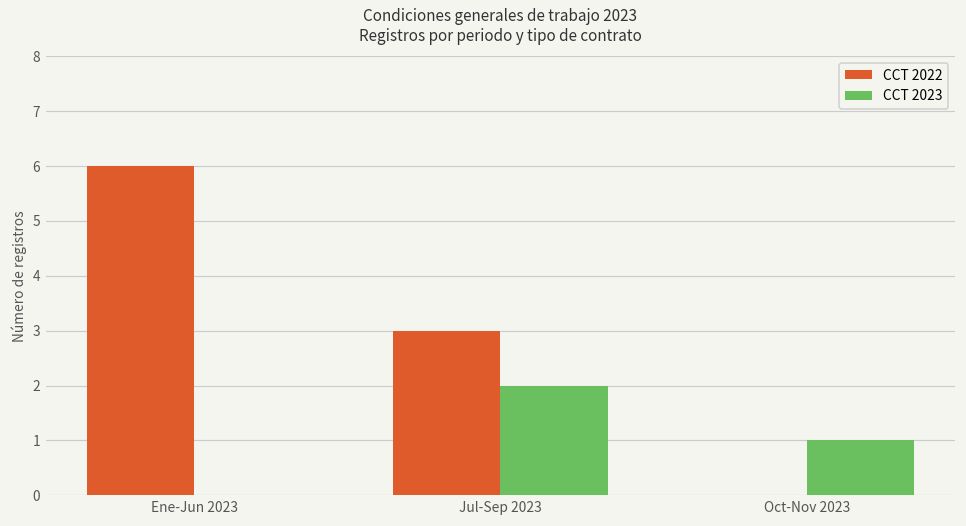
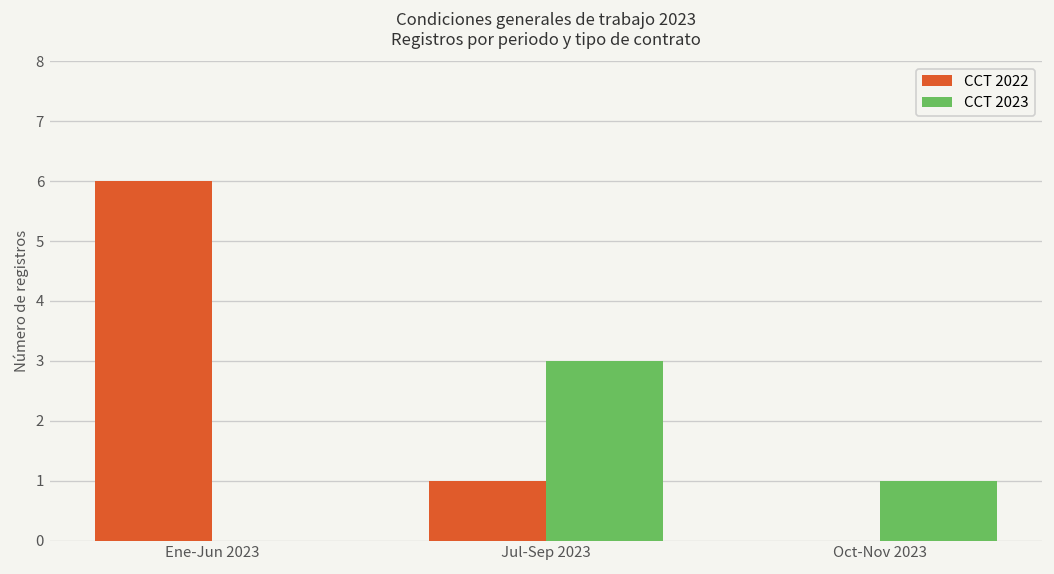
CCT 2022, Jul-Sep 2023: 3 -> 1
CCT 2023, Jul-Sep 2023: 2 -> 3
